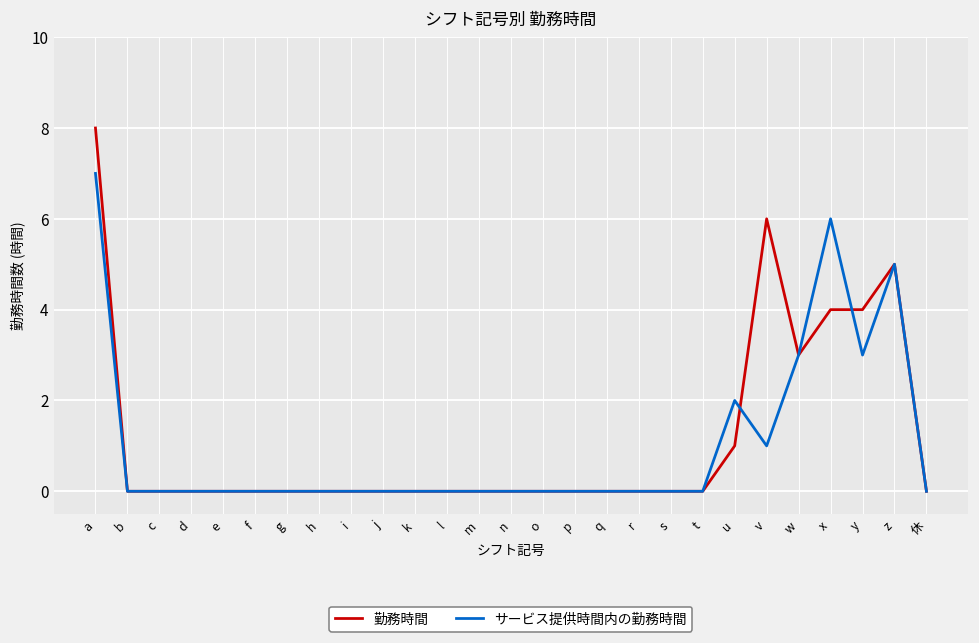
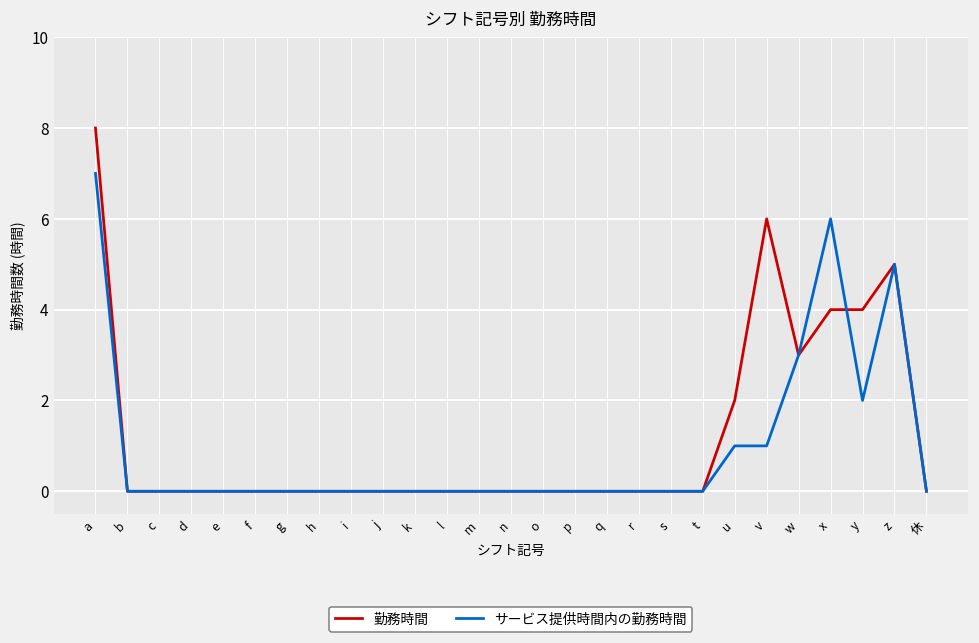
勤務時間, u: 1 -> 2
サービス提供時間内の勤務時間, u: 2 -> 1
サービス提供時間内の勤務時間, y: 3 -> 2
